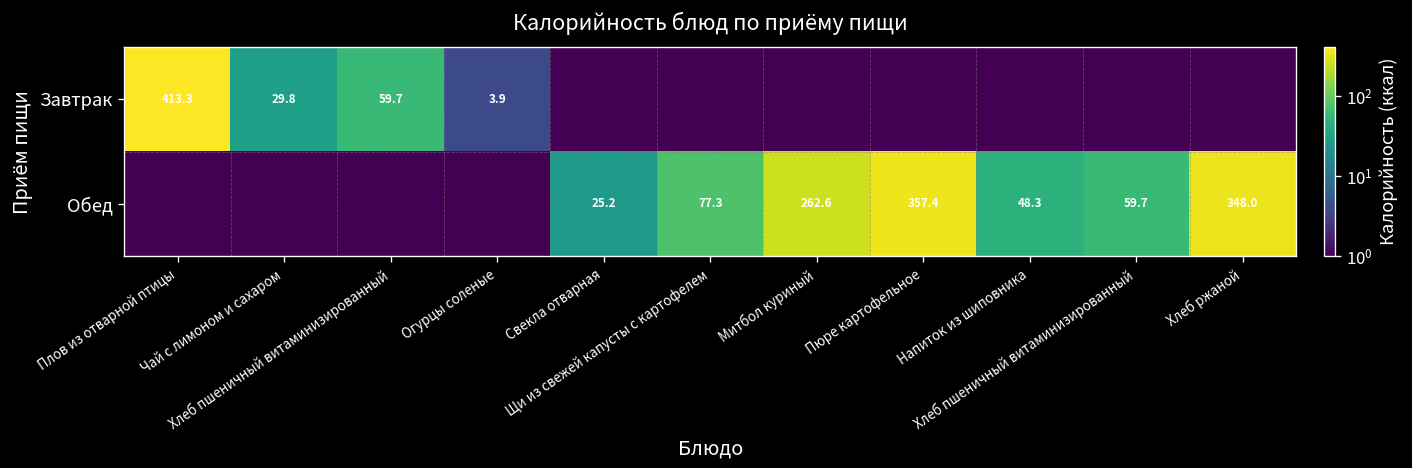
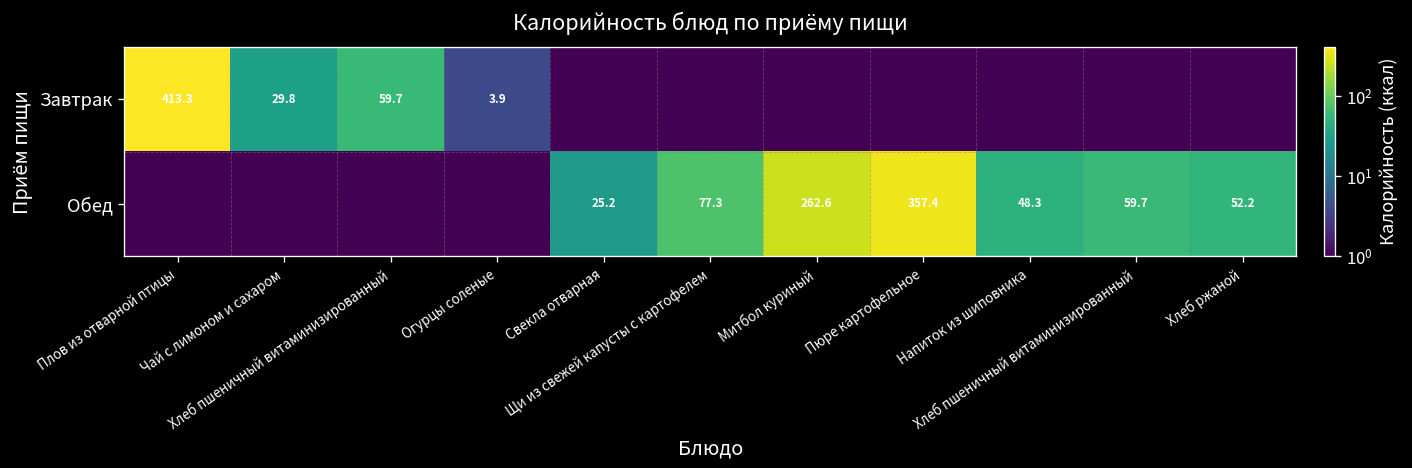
Обед, Хлеб ржаной: 348.0 -> 52.2
